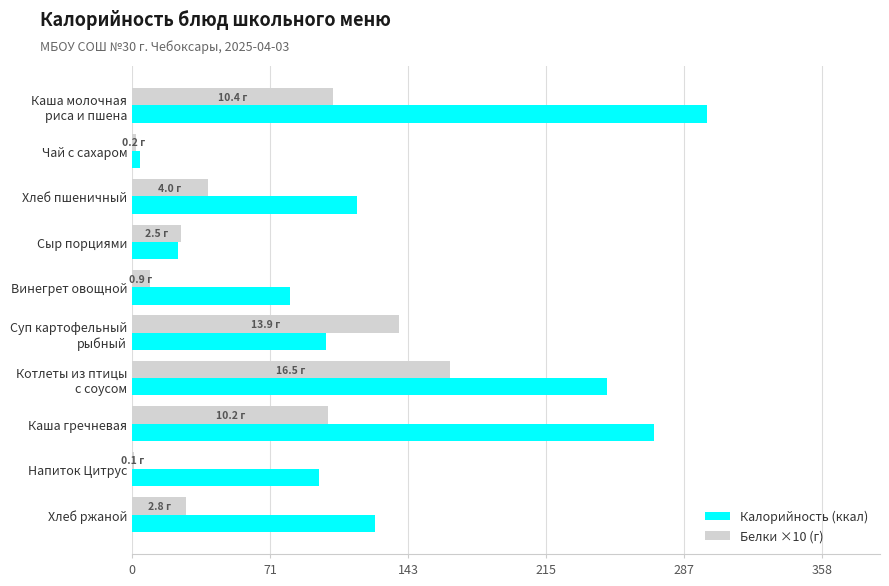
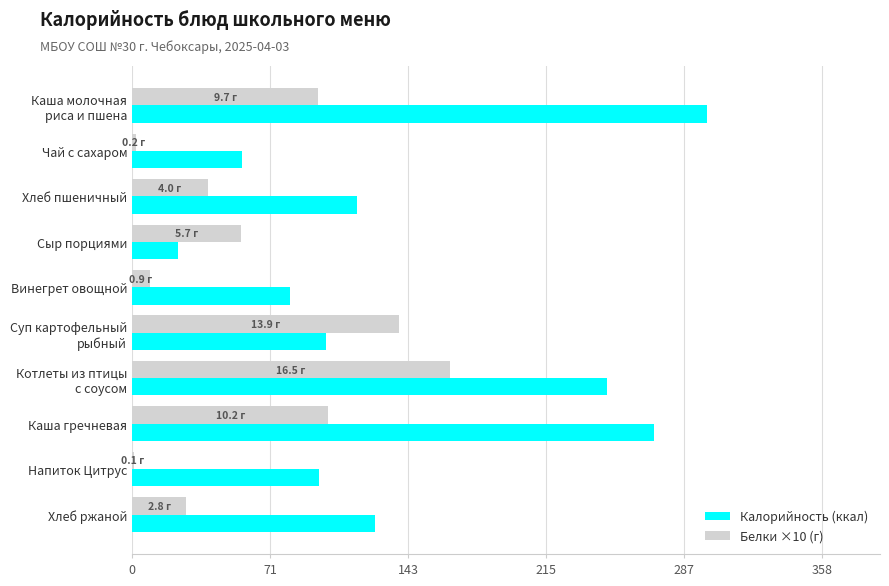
Белки ×10 (г), Каша молочная риса и пшена: 10.4 -> 9.7
Калорийность (ккал), Чай с сахаром: 4 -> 57
Белки ×10 (г), Сыр порциями: 2.5 -> 5.7
